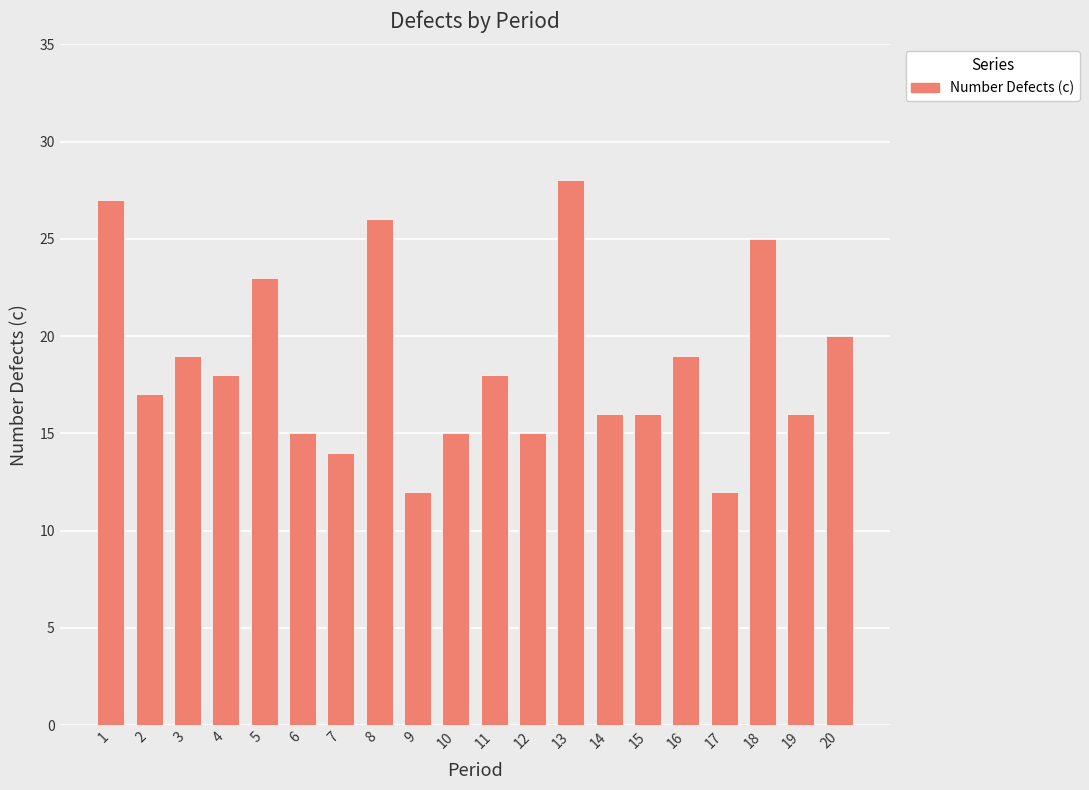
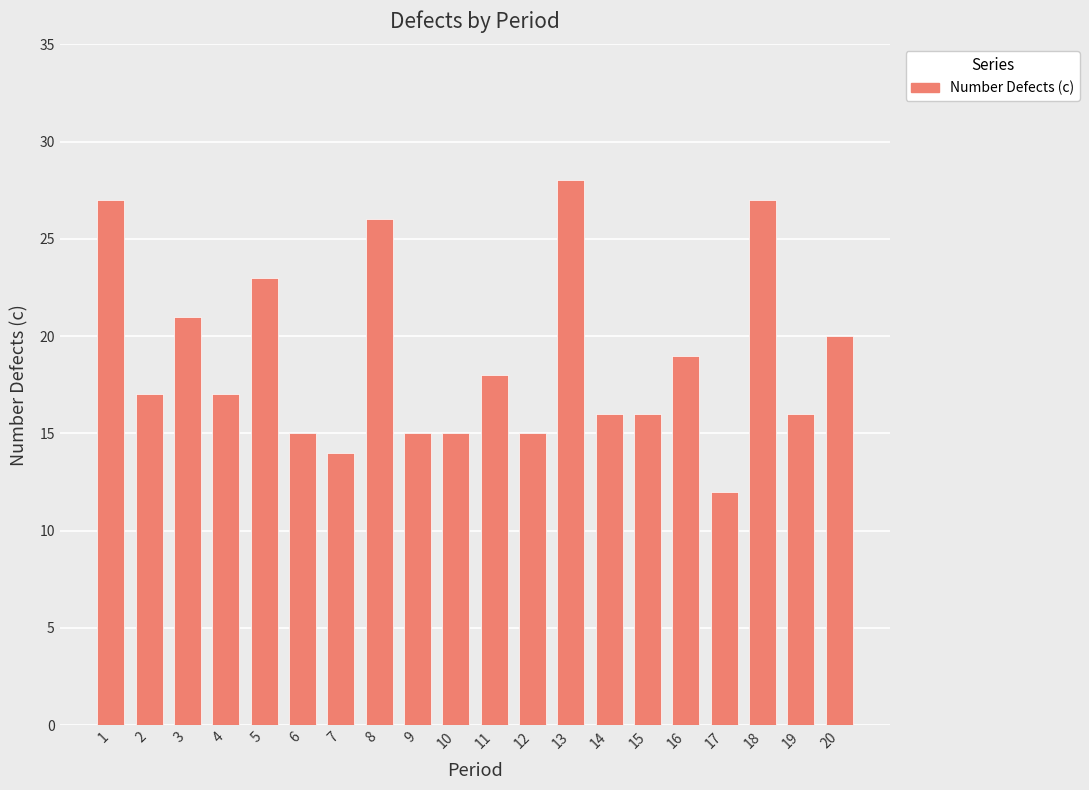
3: 19 -> 21
4: 18 -> 17
9: 12 -> 15
18: 25 -> 27
